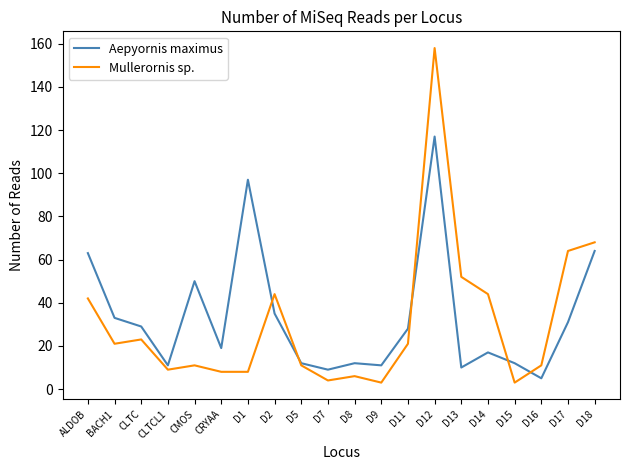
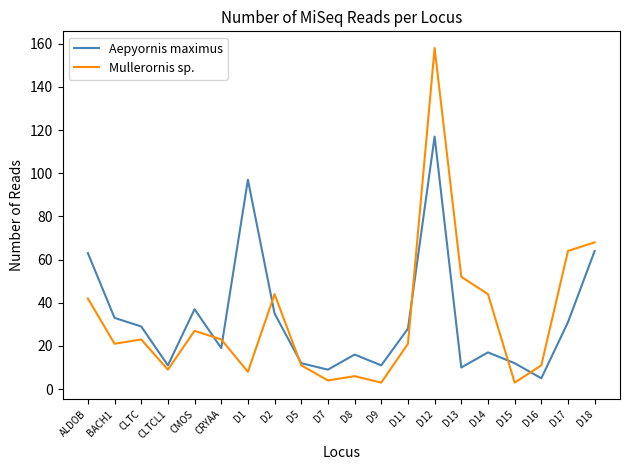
Aepyornis maximus, CMOS: 50 -> 37
Mullerornis sp., CMOS: 11 -> 27
Mullerornis sp., CRYAA: 8 -> 23
Aepyornis maximus, D8: 12 -> 16
